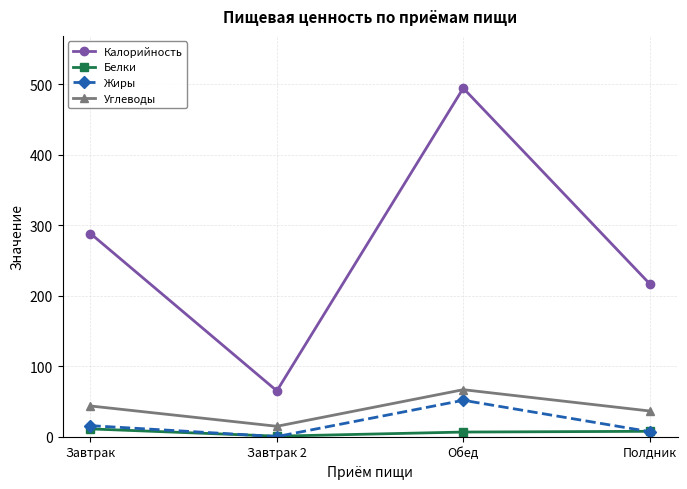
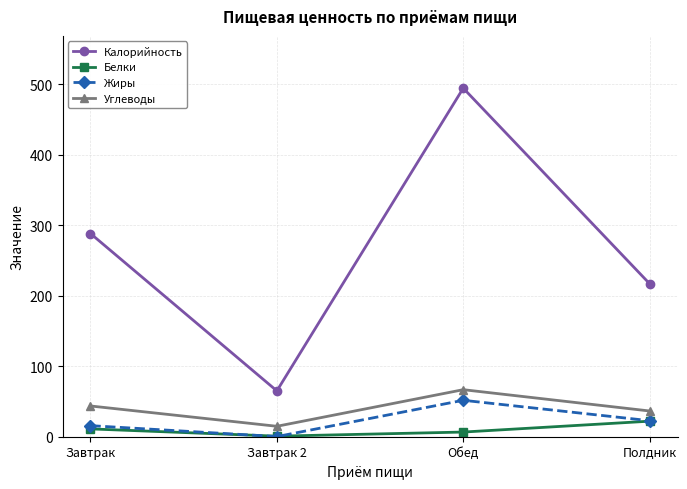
Белки, Полдник: 10 -> 20
Жиры, Полдник: 10 -> 20
